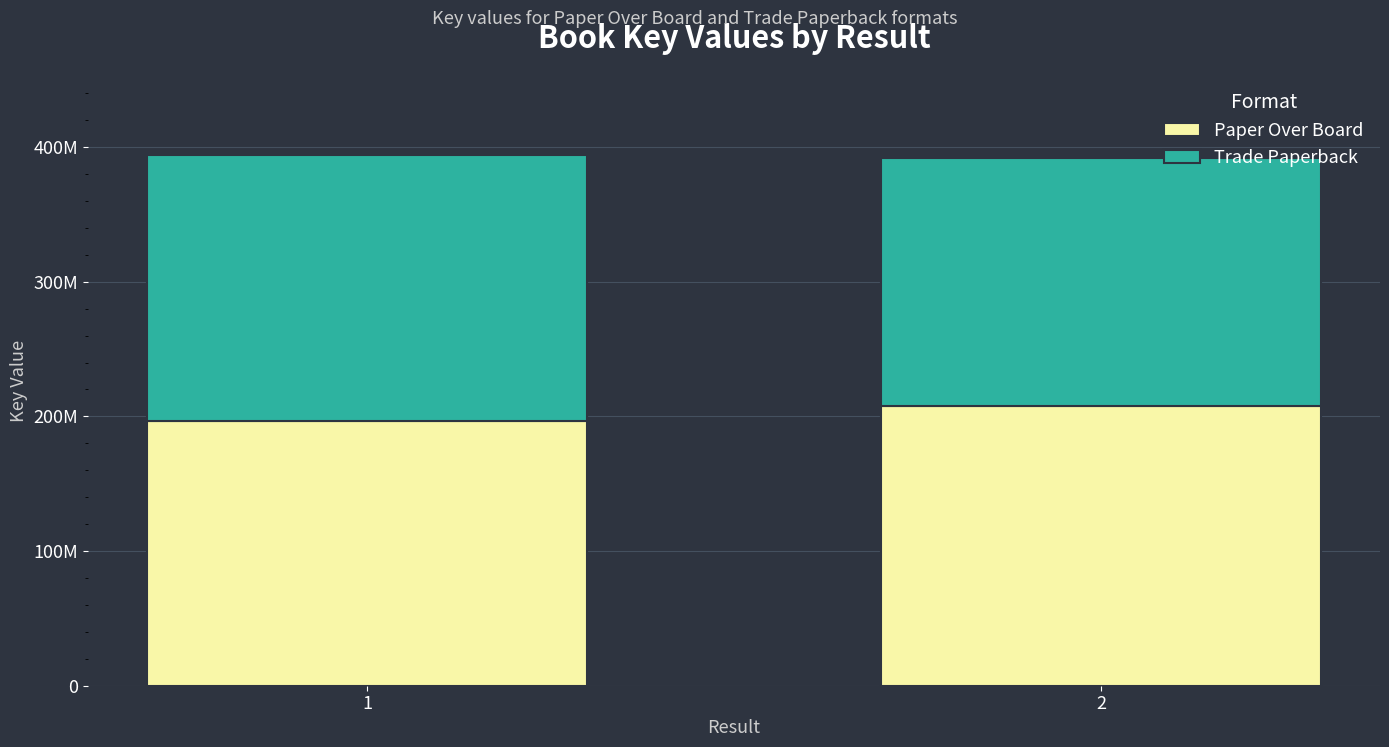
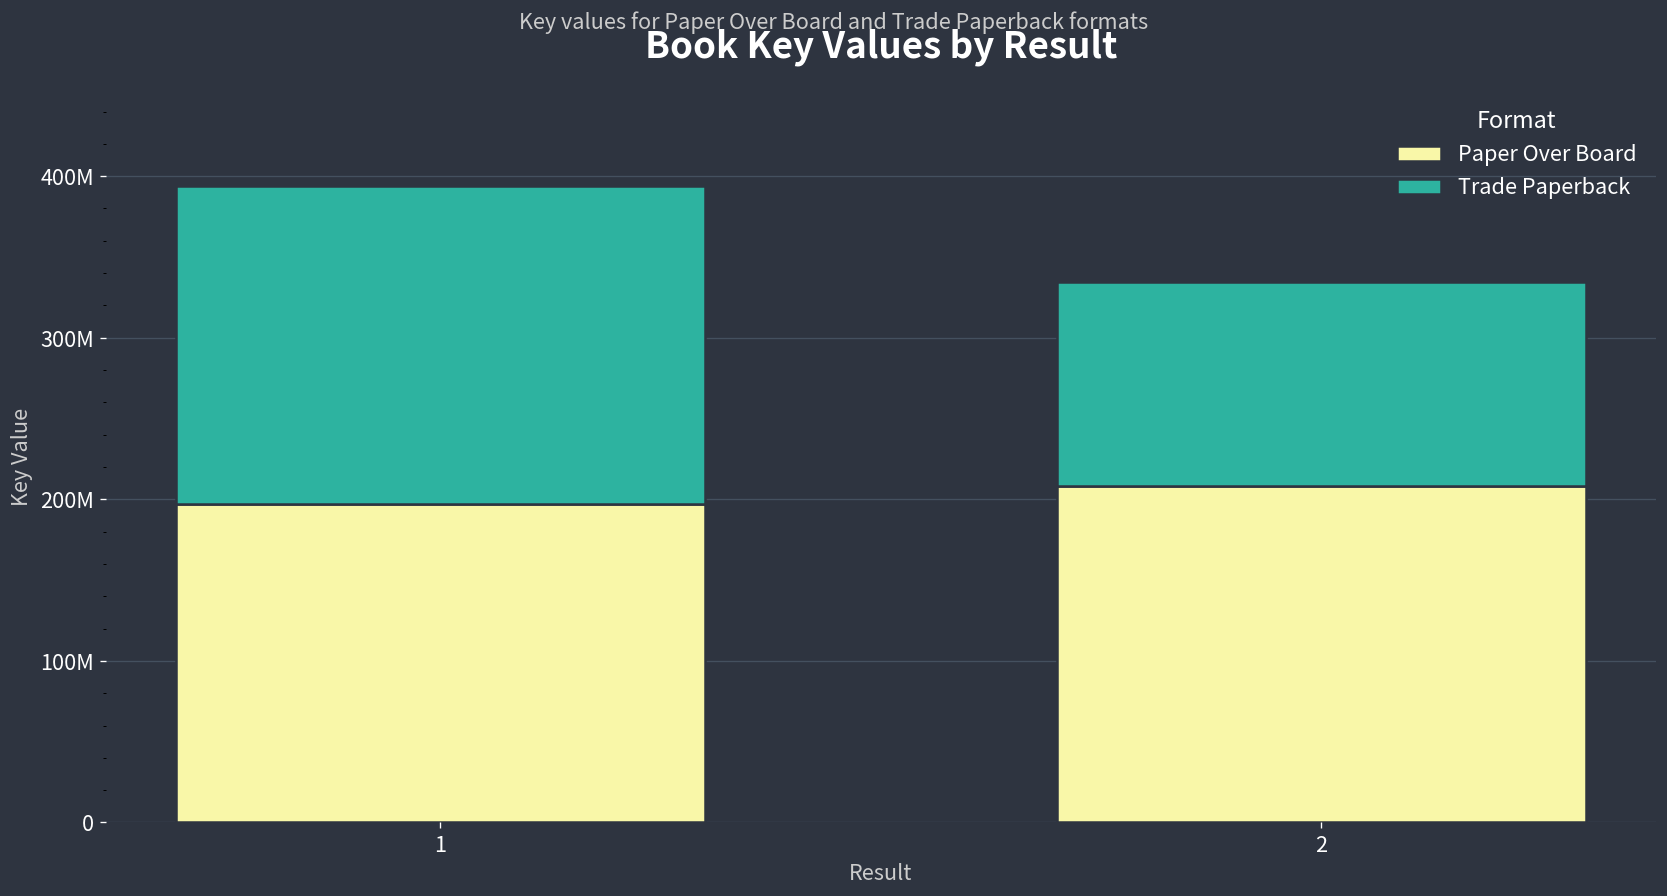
Trade Paperback, 2: 184000000 -> 127000000
